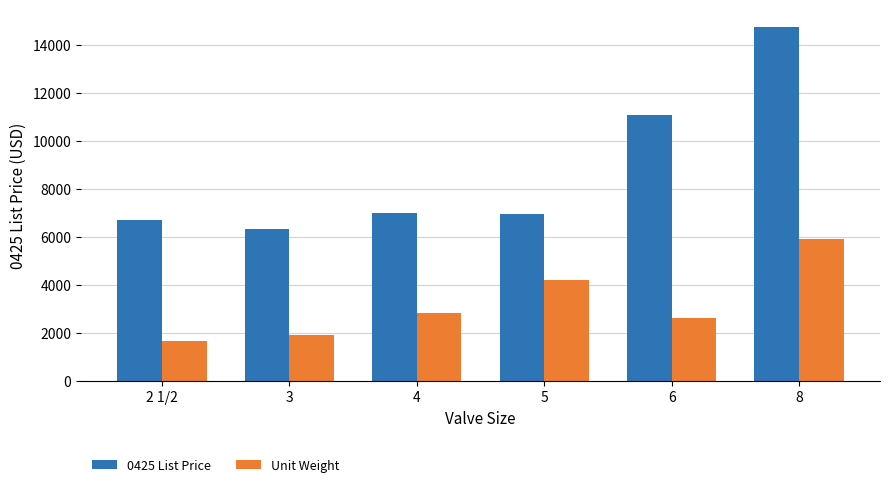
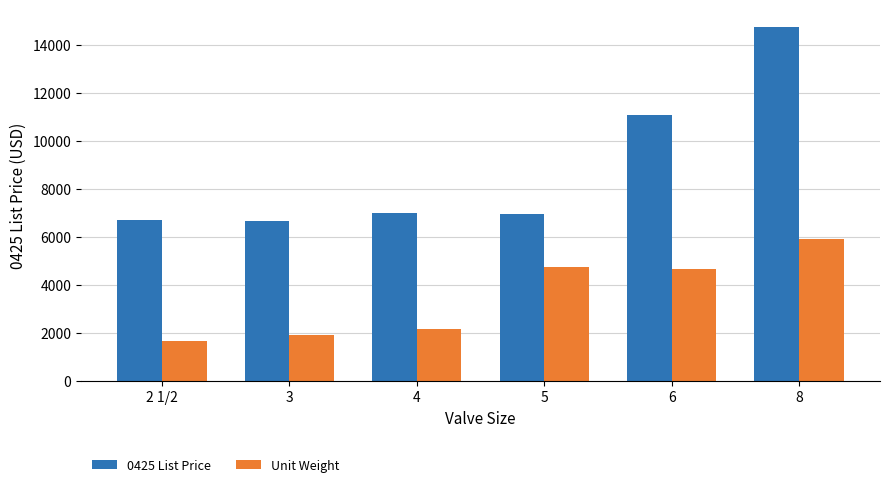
0425 List Price, 3: 6300 -> 6700
Unit Weight, 4: 2800 -> 2100
Unit Weight, 5: 4200 -> 4700
Unit Weight, 6: 2600 -> 4700
